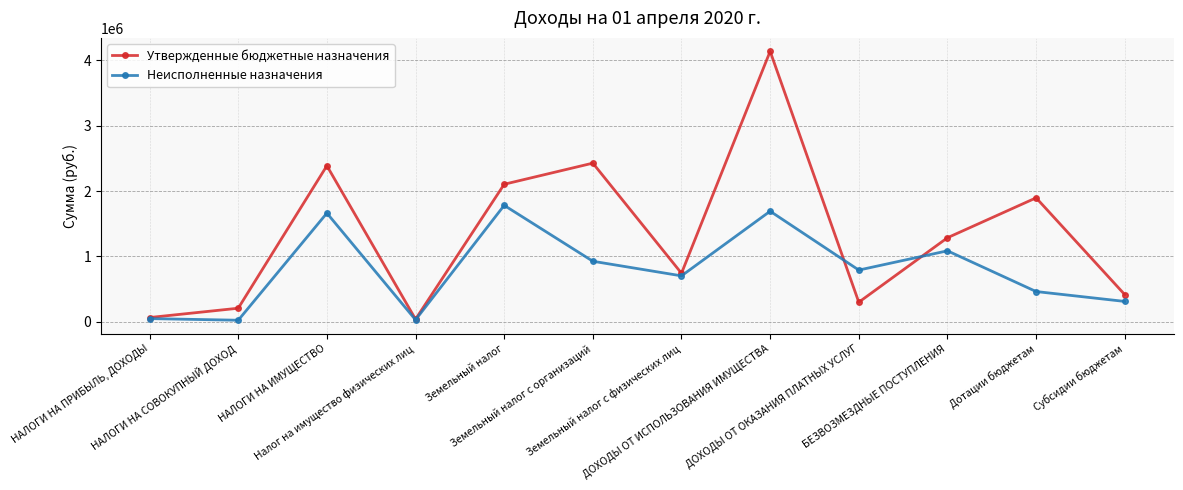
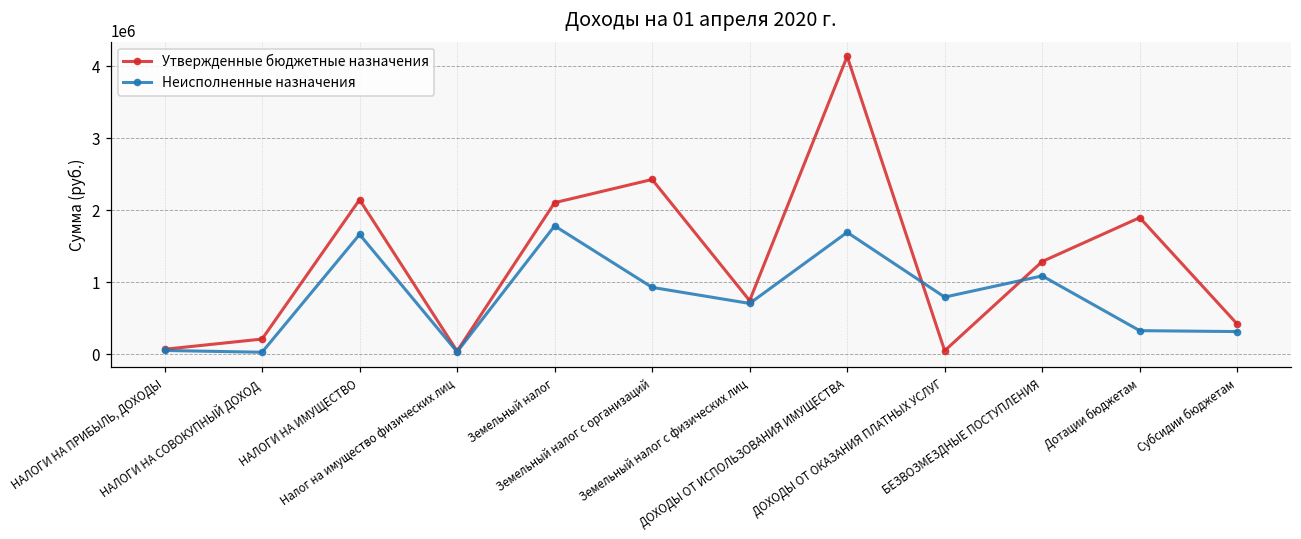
Утвержденные бюджетные назначения, НАЛОГИ НА ИМУЩЕСТВО: 2400000 -> 2100000
Утвержденные бюджетные назначения, ДОХОДЫ ОТ ОКАЗАНИЯ ПЛАТНЫХ УСЛУГ: 300000 -> 0
Неисполненные назначения, Дотации бюджетам: 500000 -> 300000
